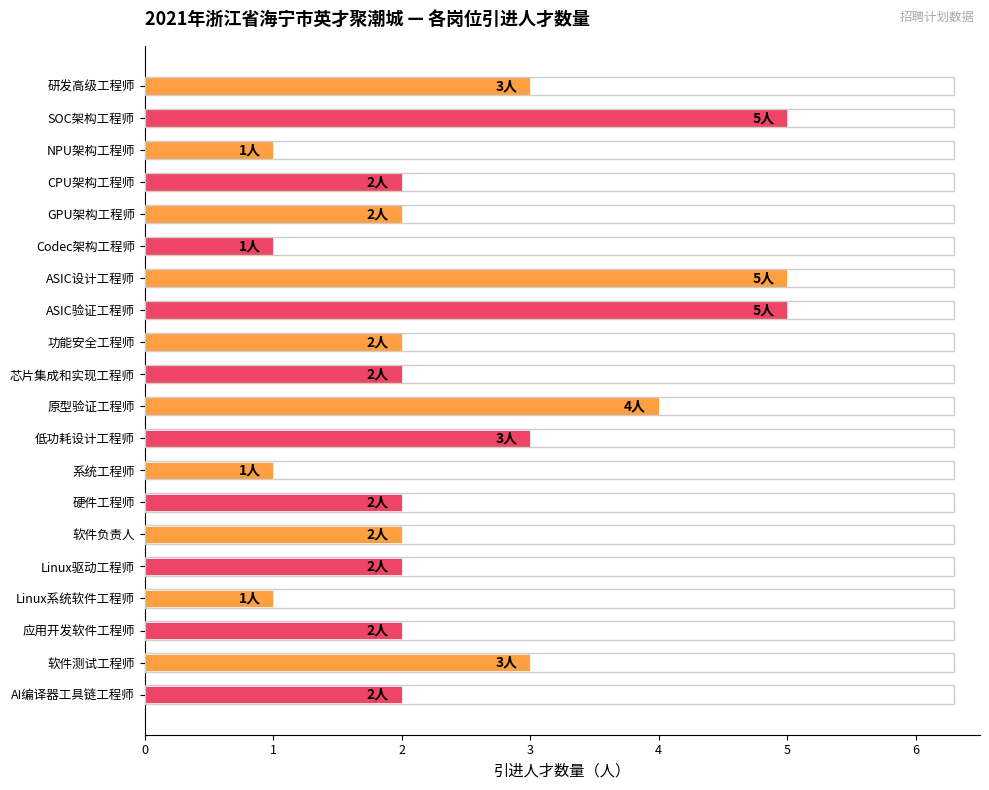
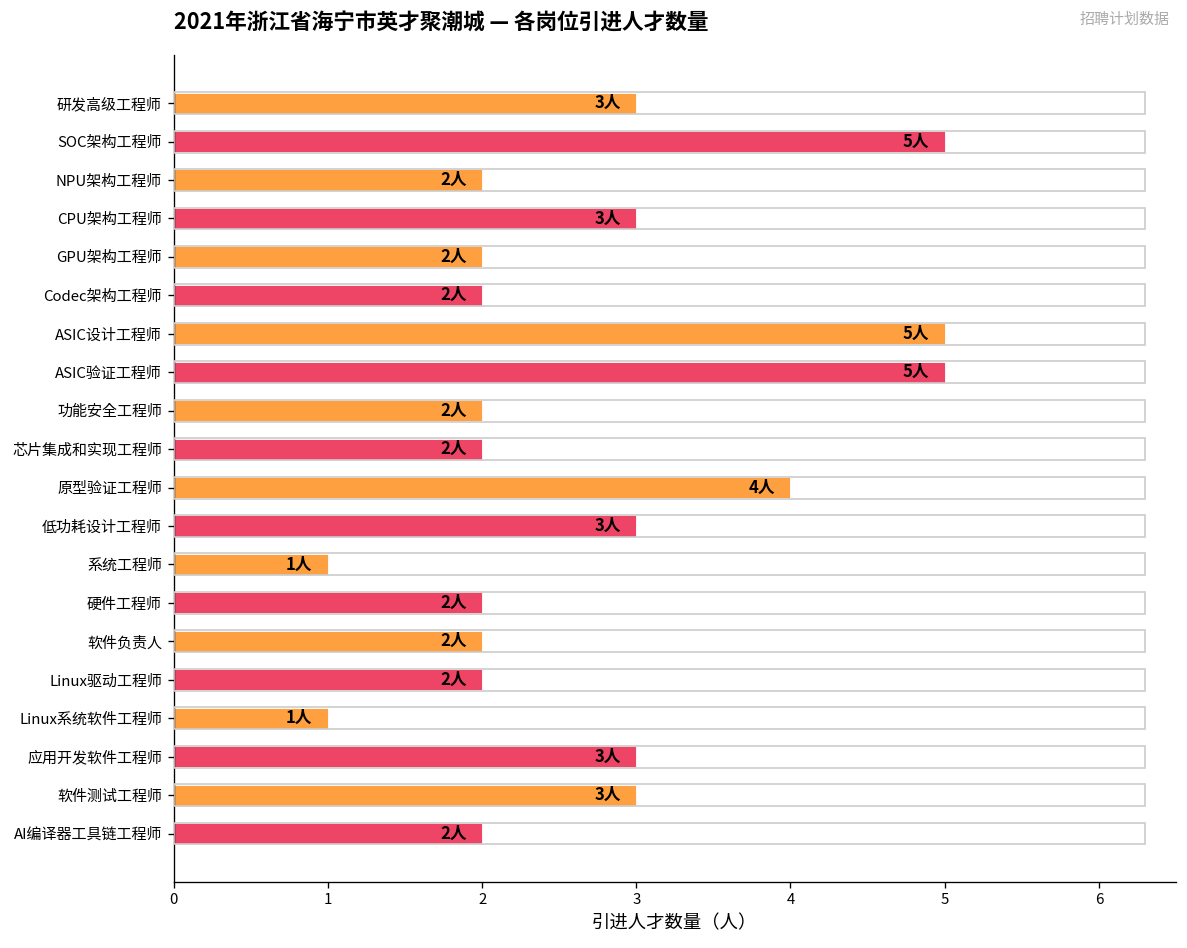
NPU架构工程师: 1人 -> 2人
CPU架构工程师: 2人 -> 3人
Codec架构工程师: 1人 -> 2人
应用开发软件工程师: 2人 -> 3人
